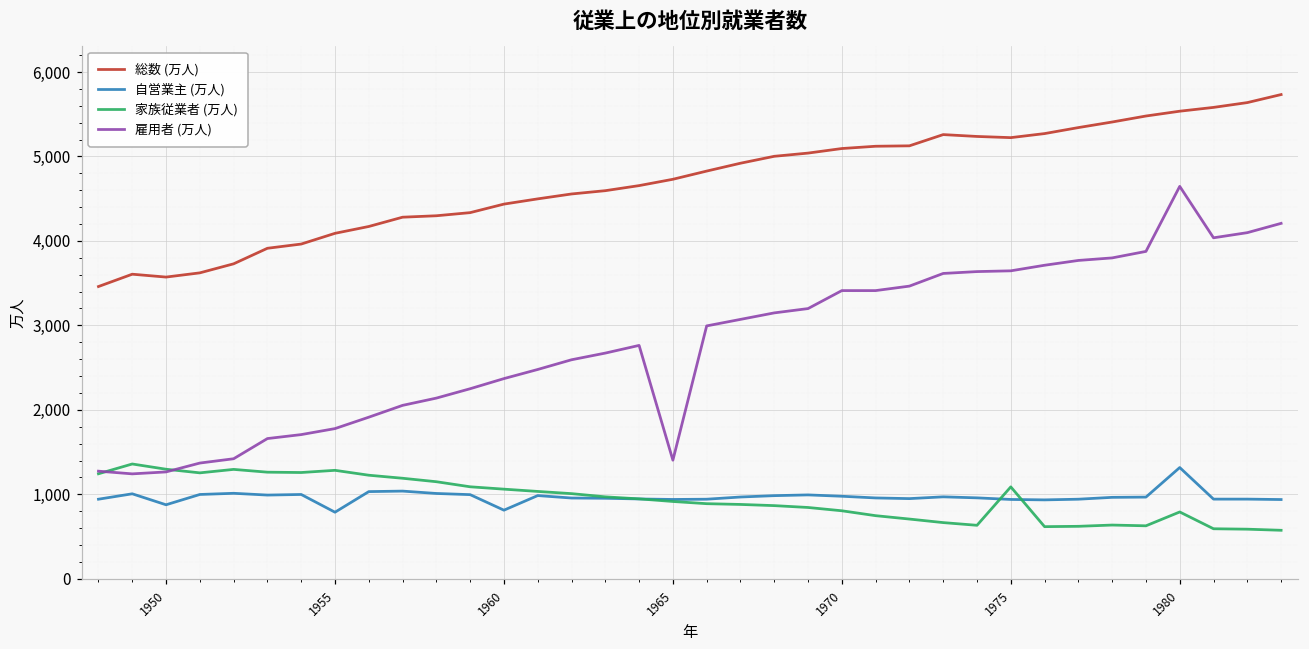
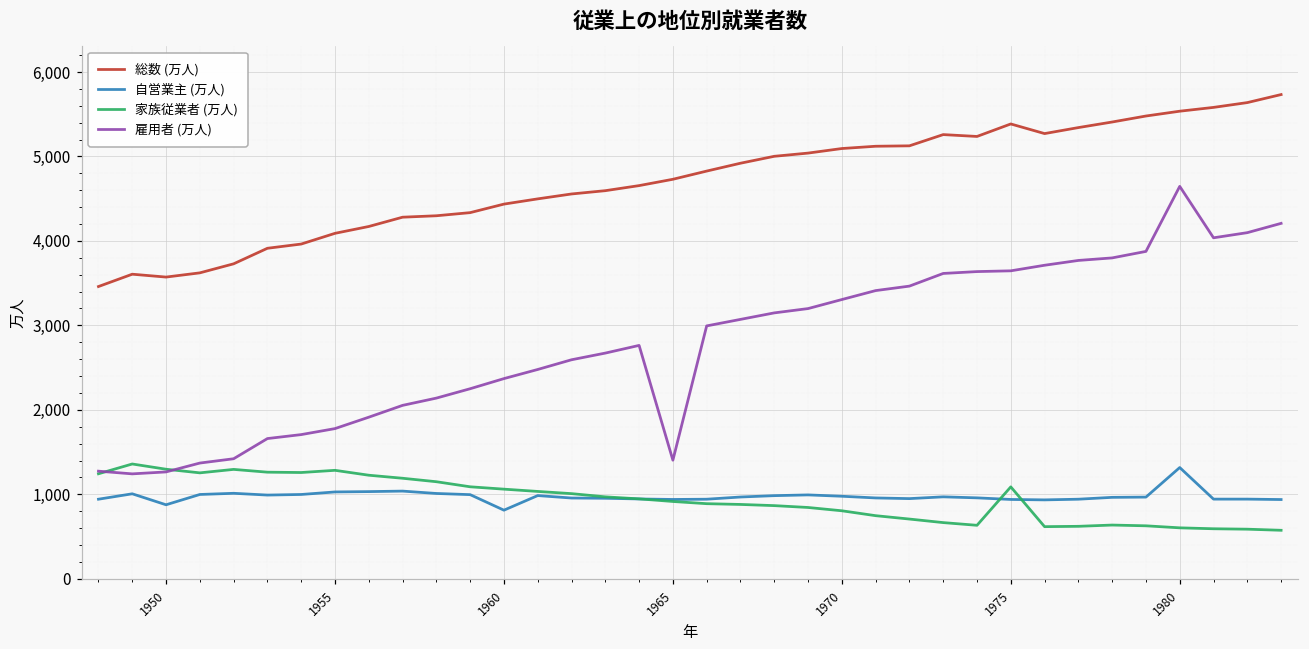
自営業主 (万人), 1955: 800 -> 1,000
雇用者 (万人), 1970: 3,400 -> 3,300
総数 (万人), 1975: 5,200 -> 5,400
家族従業者 (万人), 1980: 800 -> 600
